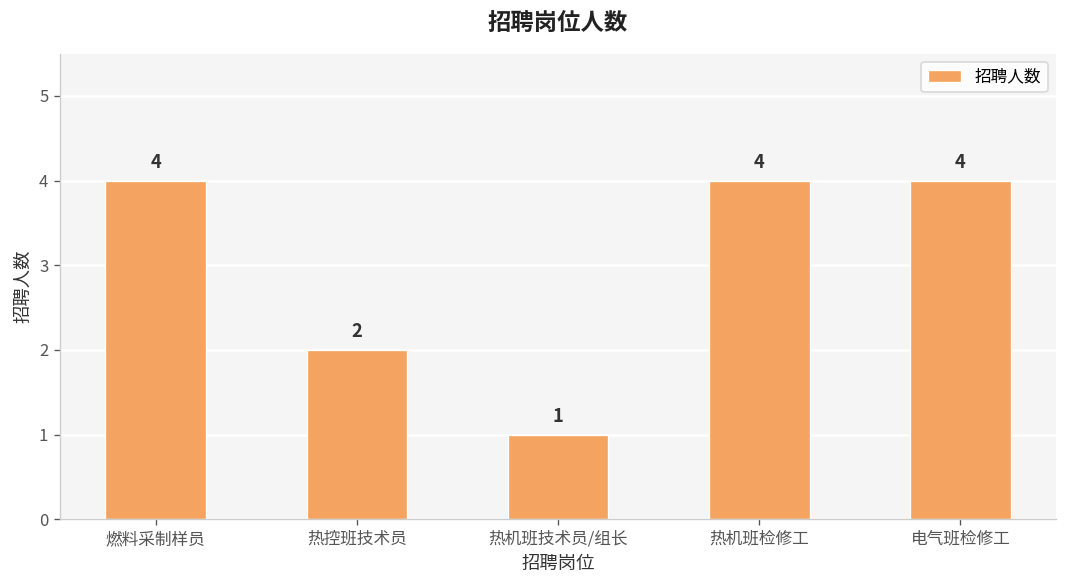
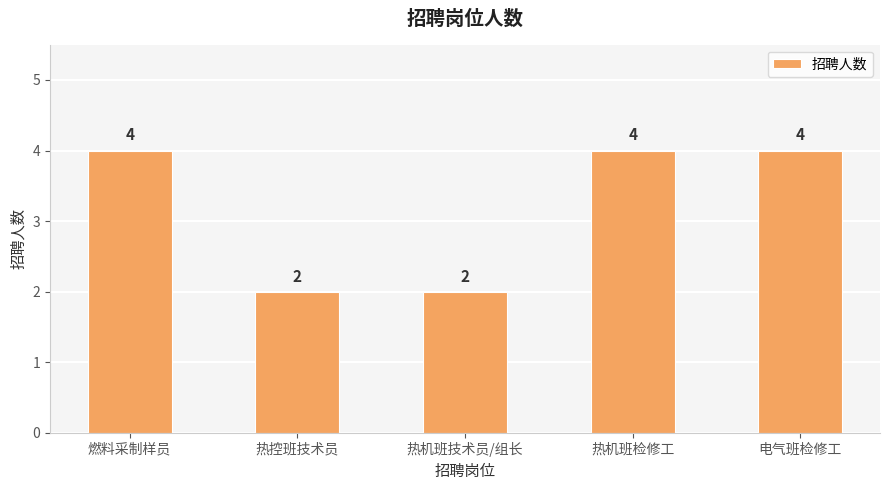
热机班技术员/组长: 1 -> 2
